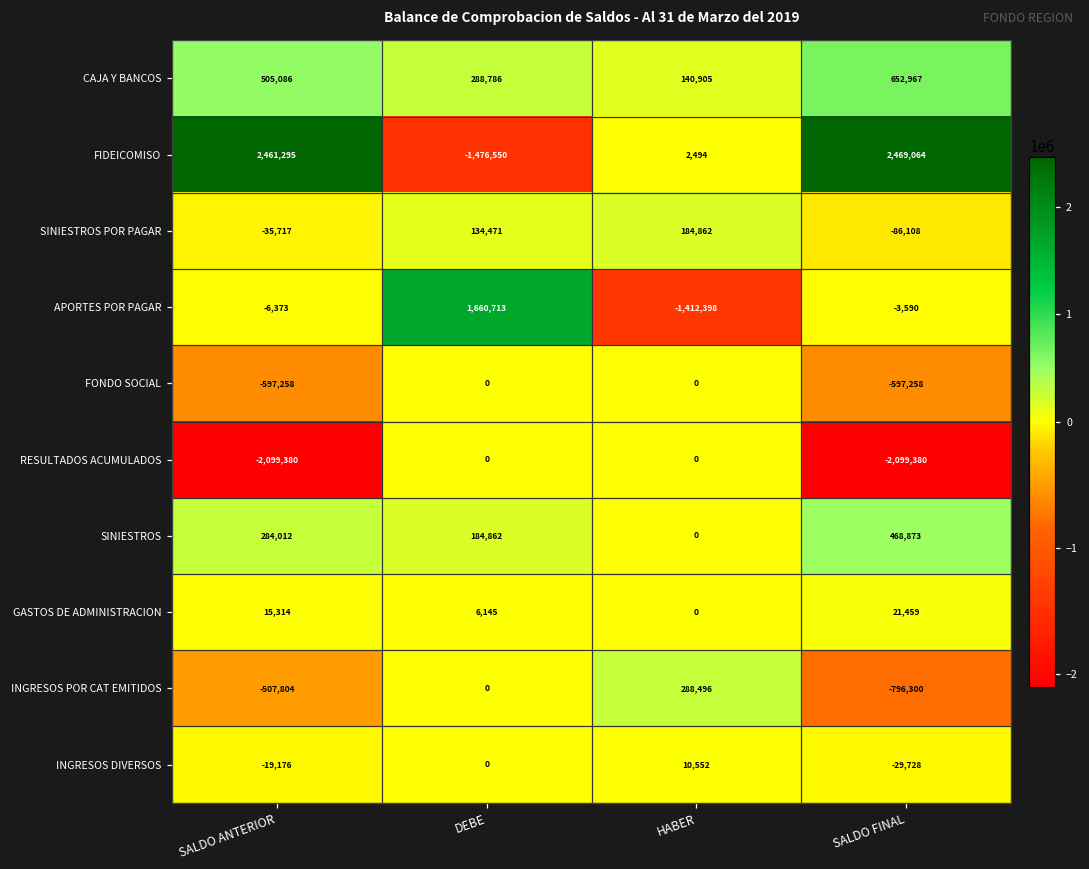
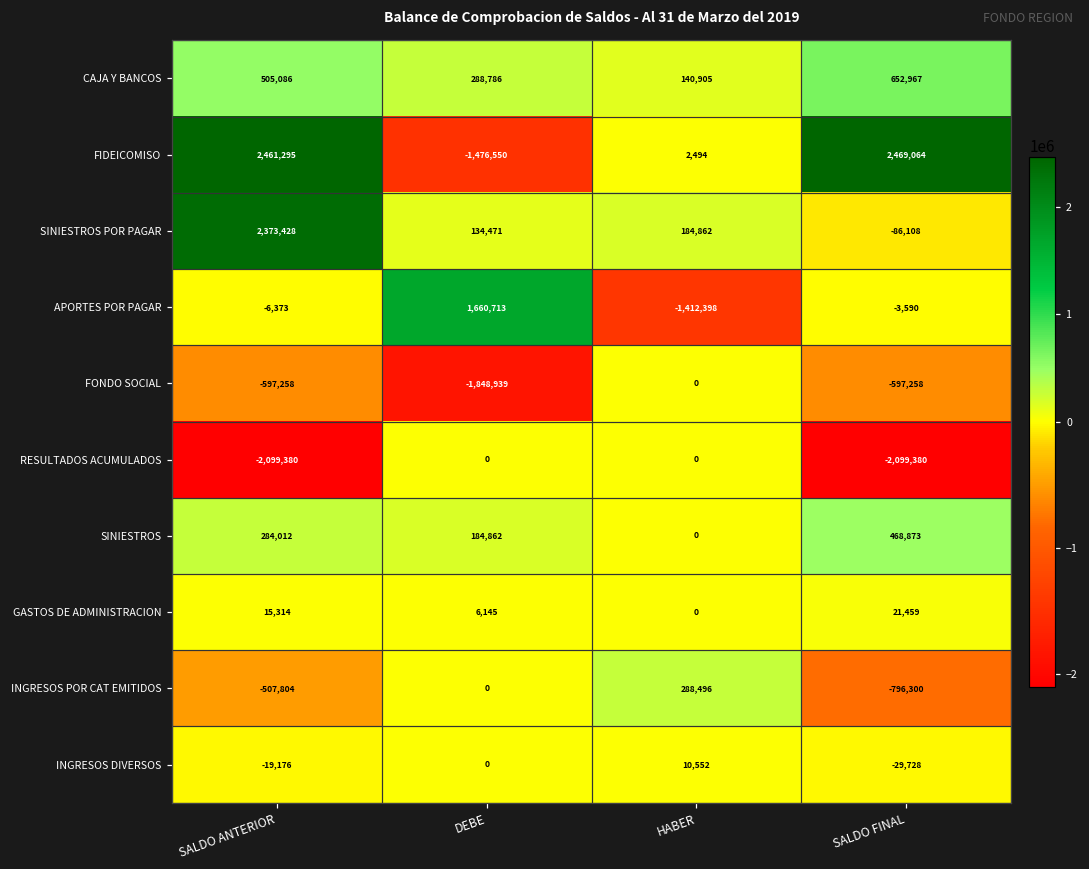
SINIESTROS POR PAGAR, SALDO ANTERIOR: -35,717 -> 2,373,428
FONDO SOCIAL, DEBE: 0 -> -1,848,939
